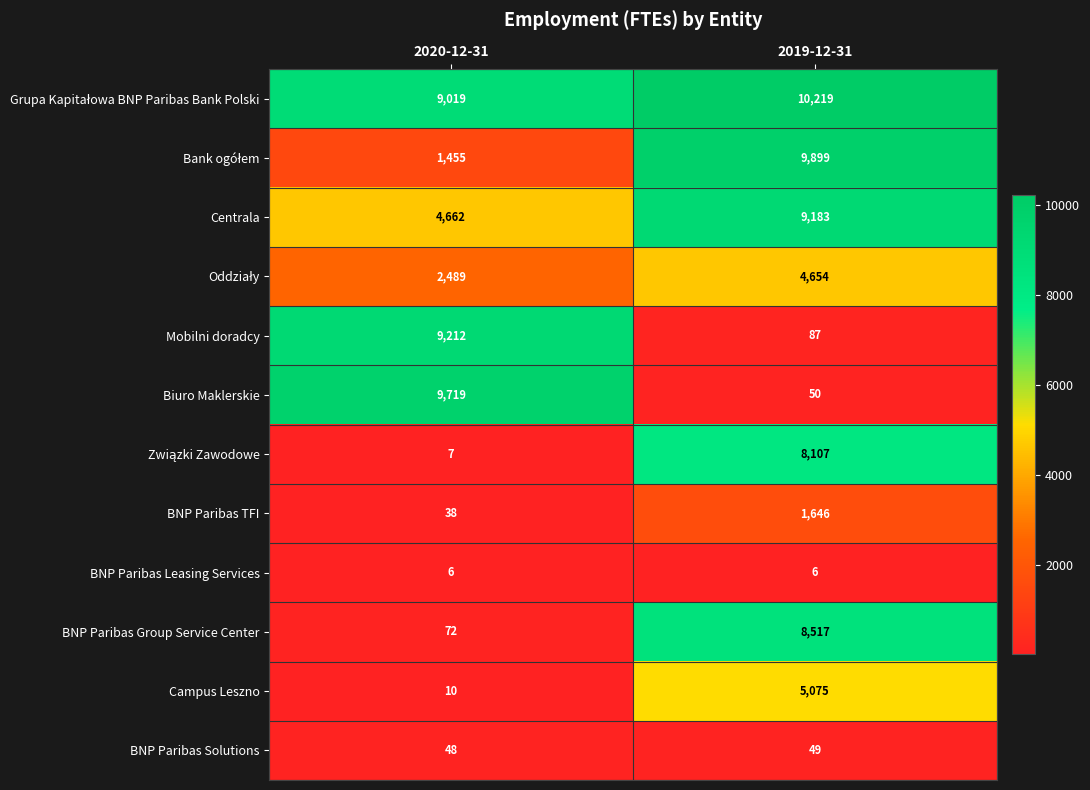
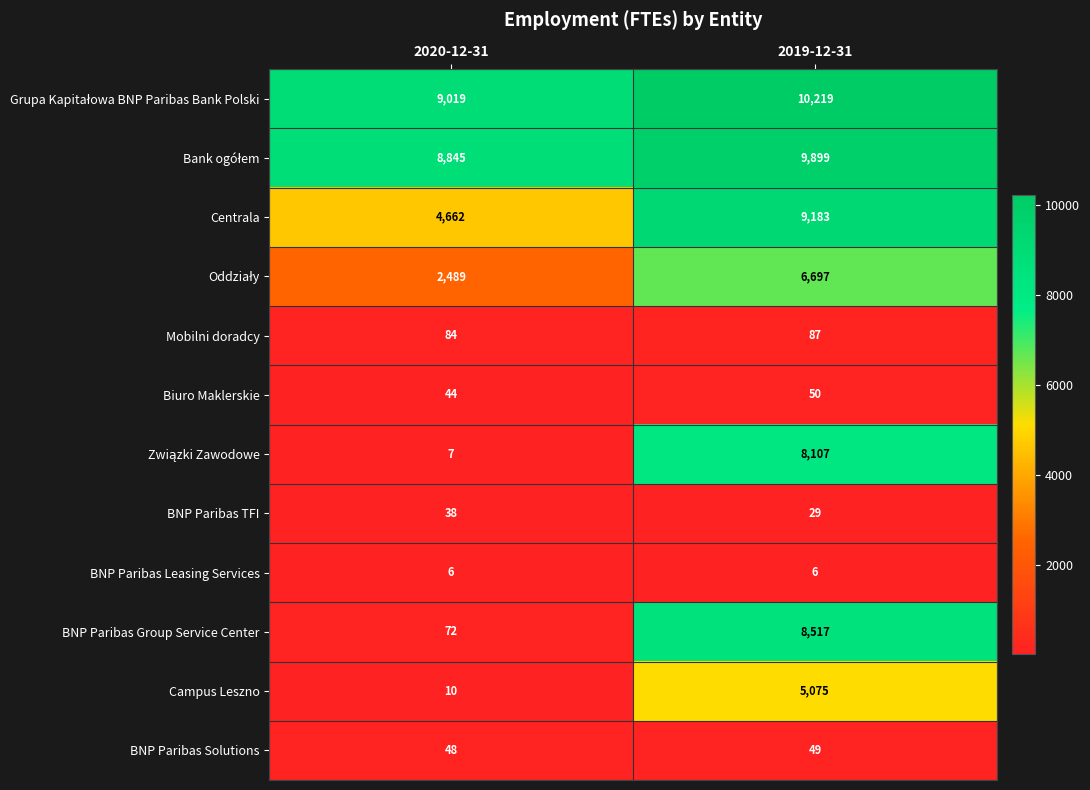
Bank ogółem, 2020-12-31: 1,455 -> 8,845
Oddziały, 2019-12-31: 4,654 -> 6,697
Mobilni doradcy, 2020-12-31: 9,212 -> 84
Biuro Maklerskie, 2020-12-31: 9,719 -> 44
BNP Paribas TFI, 2019-12-31: 1,646 -> 29
